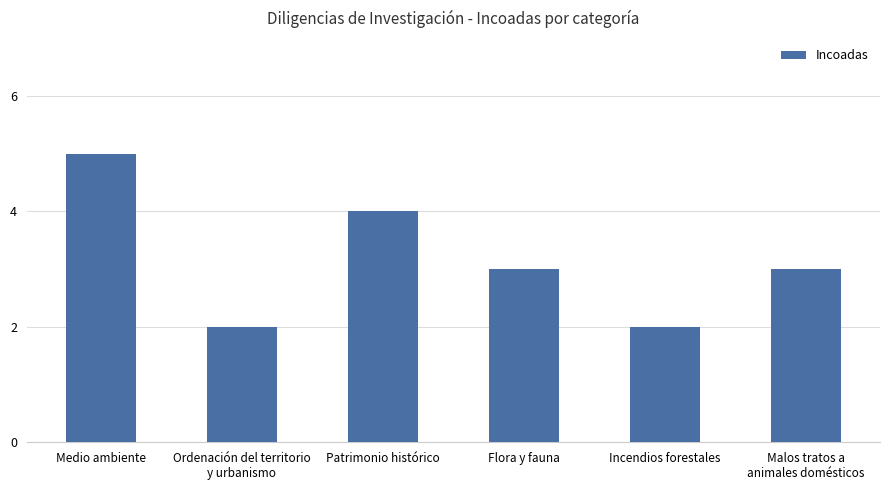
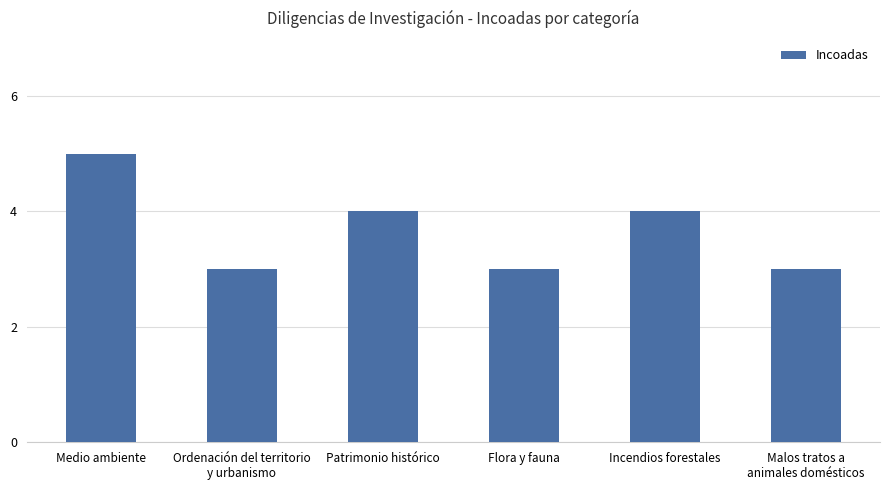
Ordenación del territorio y urbanismo: 2 -> 3
Incendios forestales: 2 -> 4
